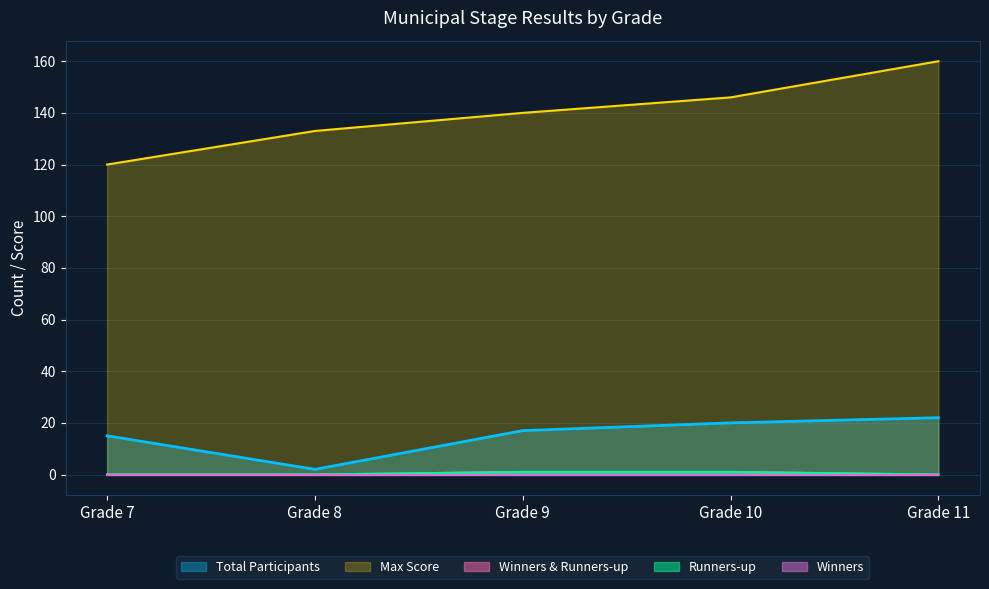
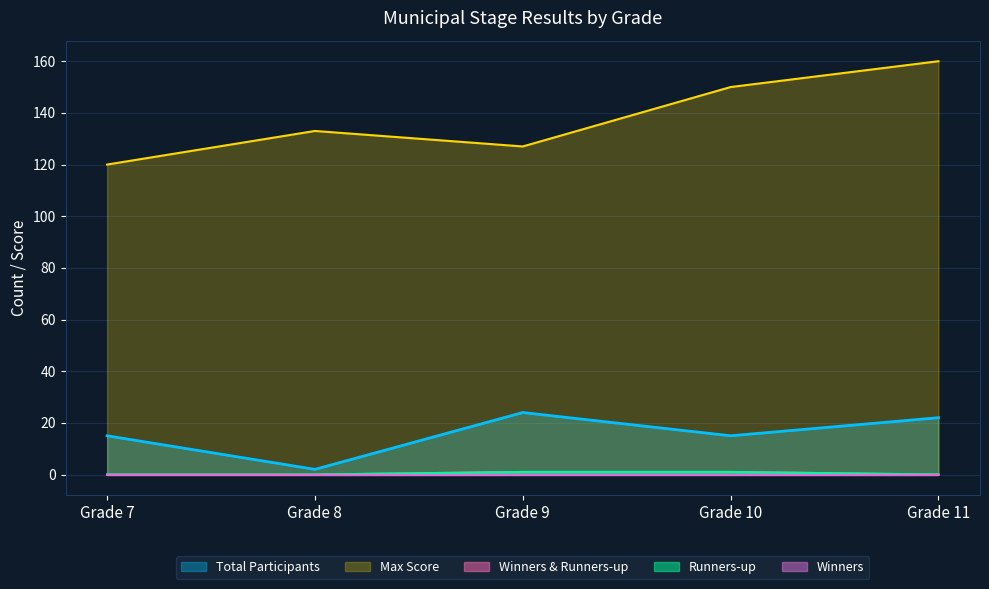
Total Participants, Grade 9: 17 -> 24
Max Score, Grade 9: 140 -> 127
Total Participants, Grade 10: 20 -> 15
Max Score, Grade 10: 146 -> 150
